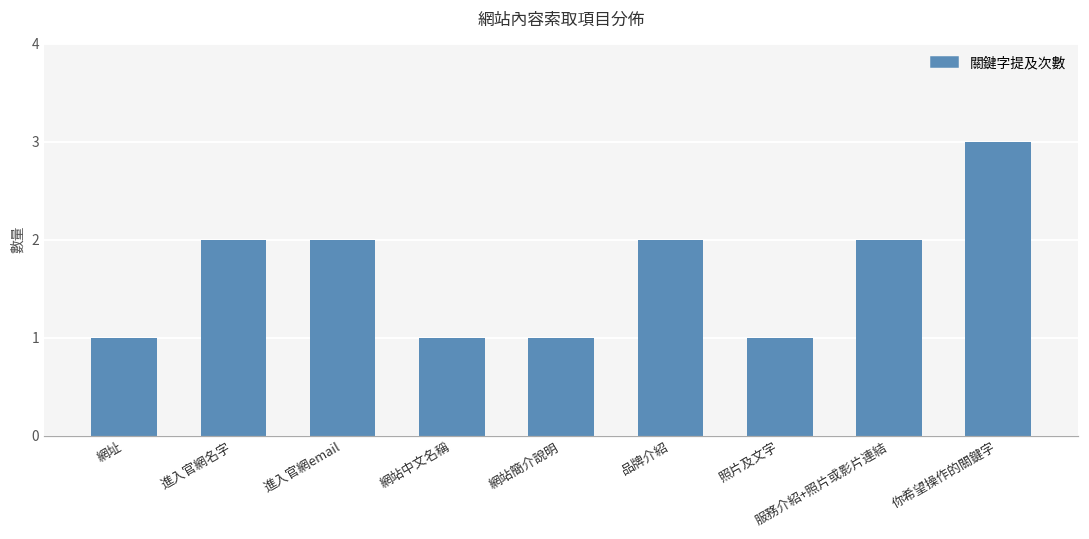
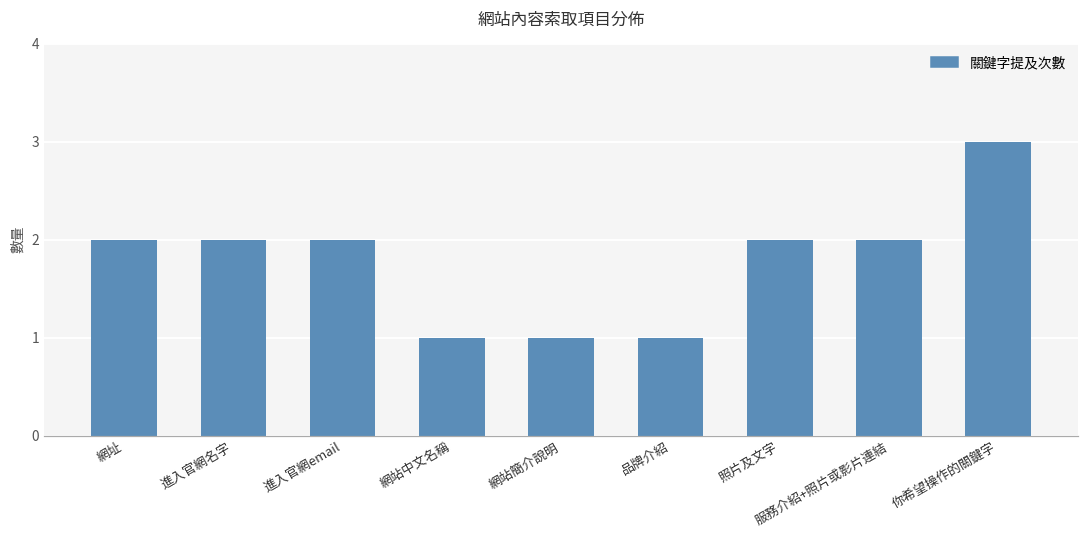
網址: 1 -> 2
品牌介紹: 2 -> 1
照片及文字: 1 -> 2
